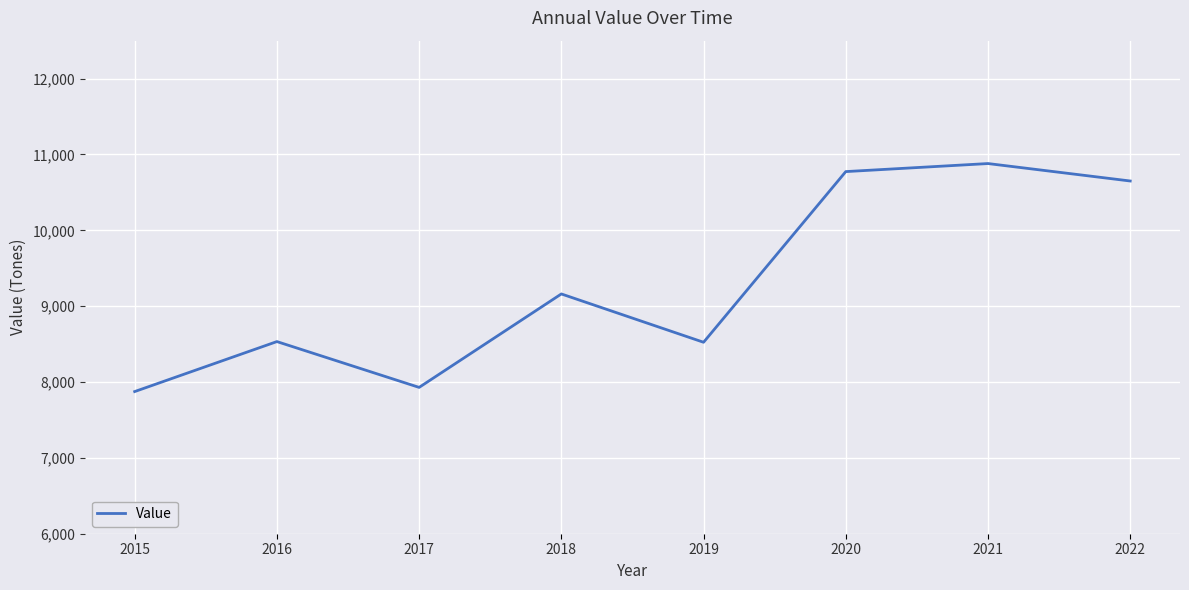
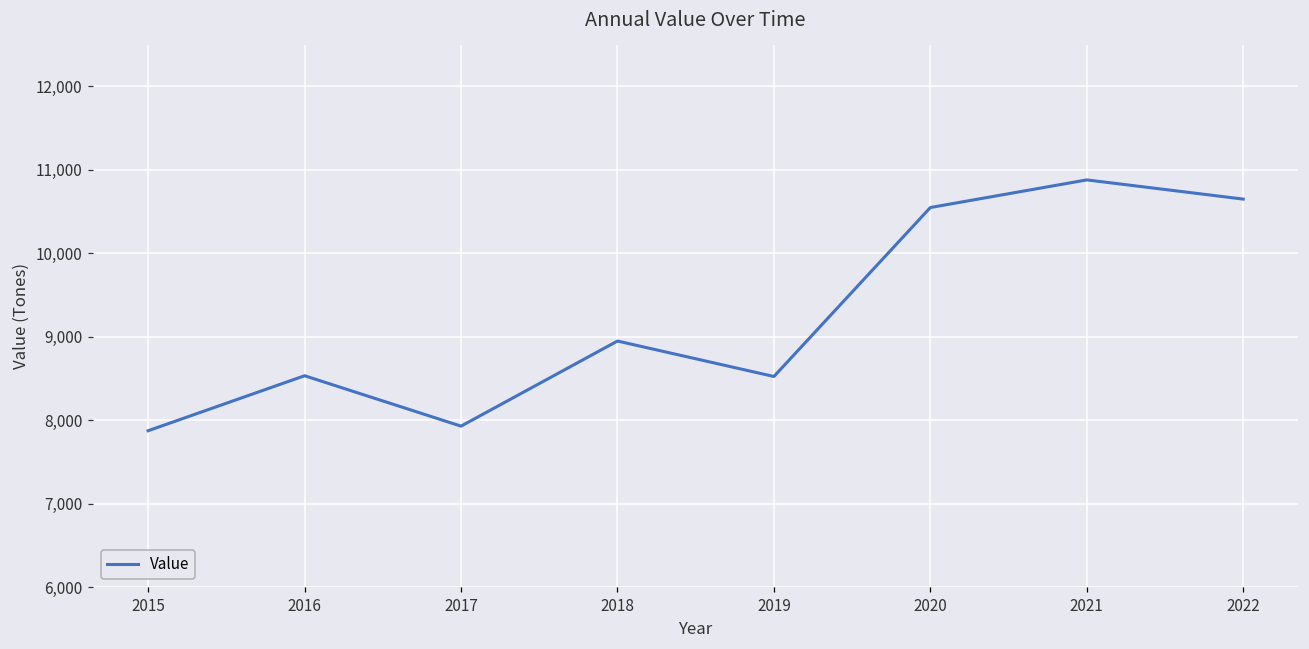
2018: 9,200 -> 8,900
2020: 10,800 -> 10,500
